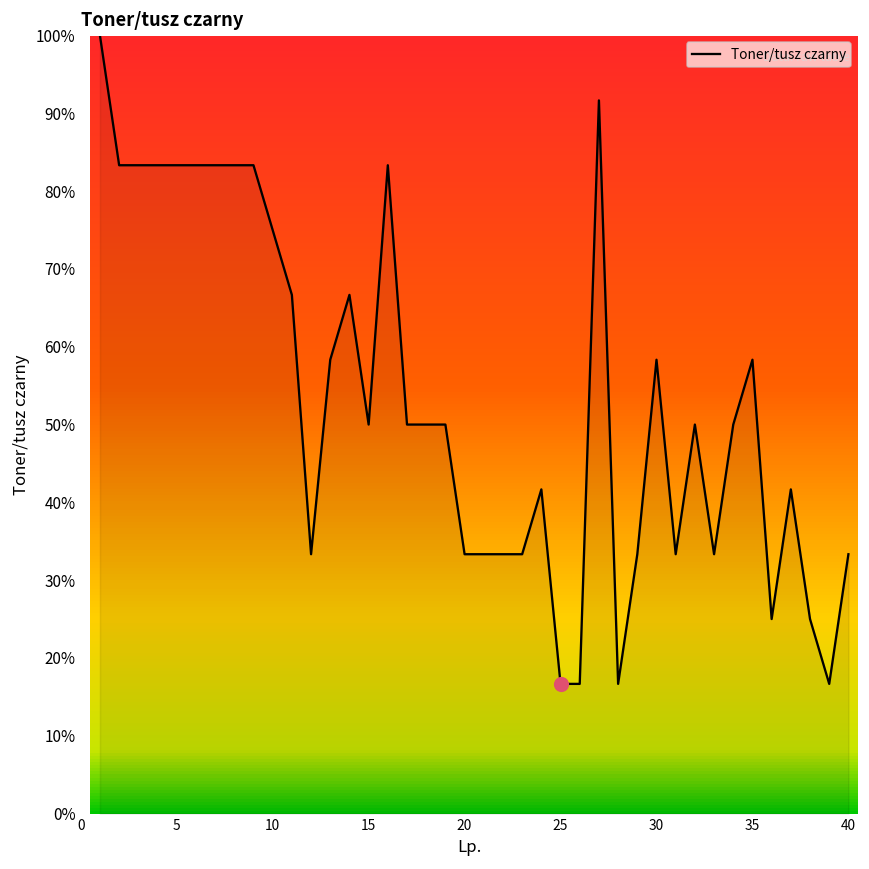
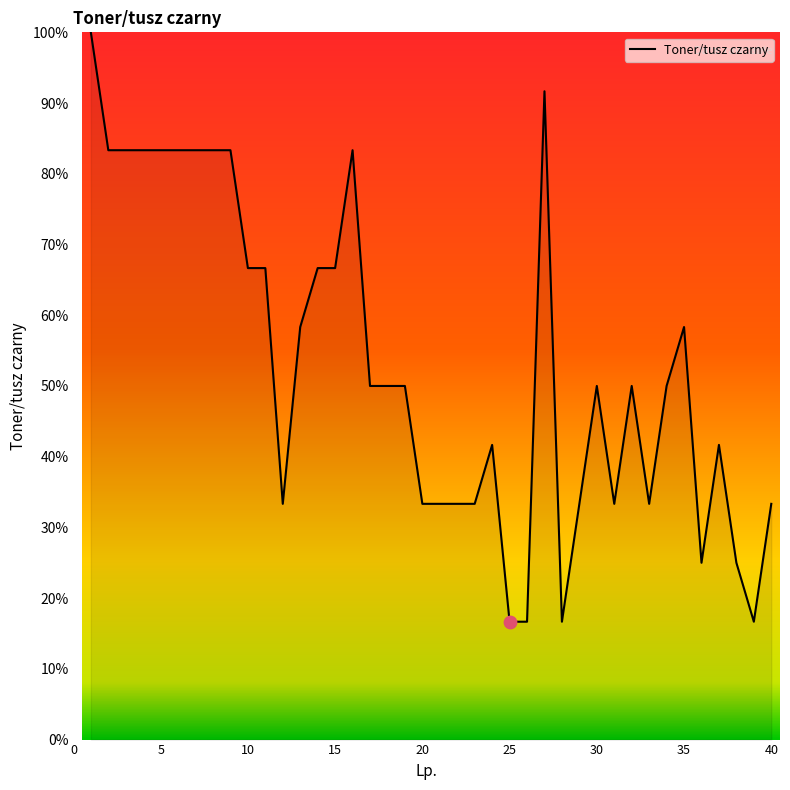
Toner/tusz czarny, 10: 75% -> 67%
Toner/tusz czarny, 15: 50% -> 67%
Toner/tusz czarny, 30: 58% -> 50%
